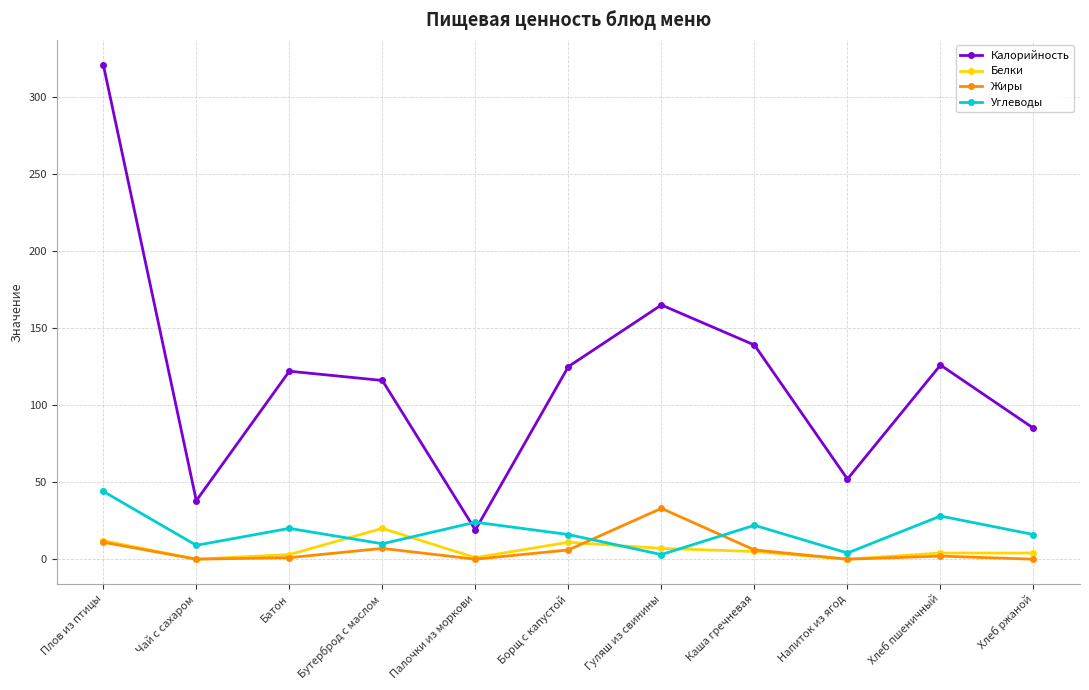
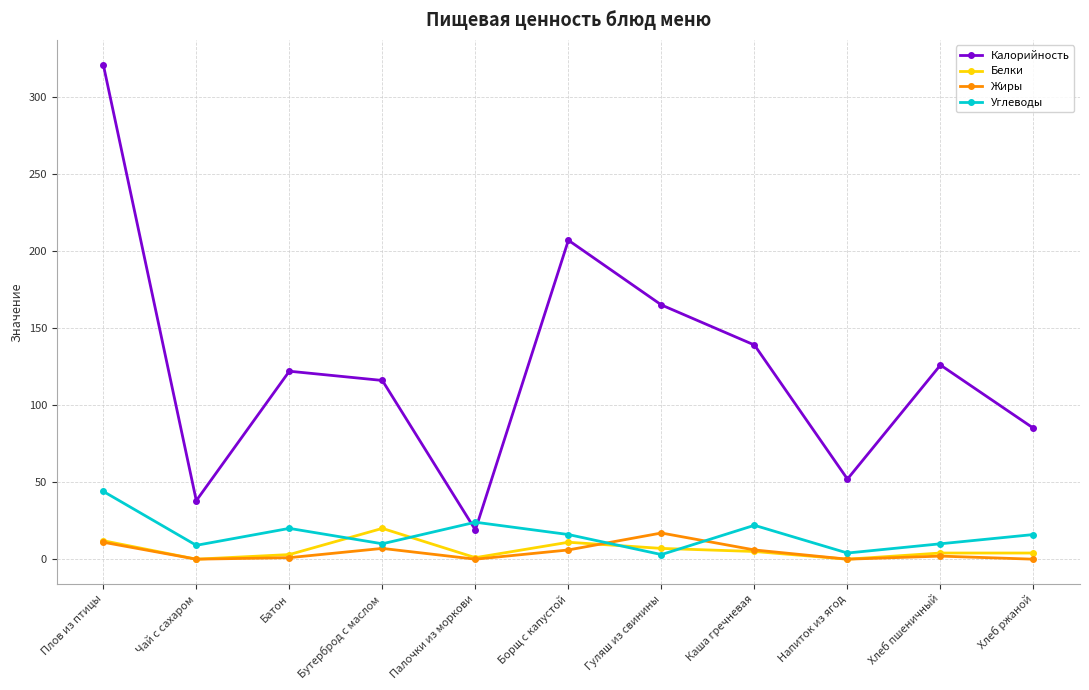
Калорийность, Борщ с капустой: 125 -> 207
Жиры, Гуляш из свинины: 33 -> 17
Углеводы, Хлеб пшеничный: 28 -> 10
